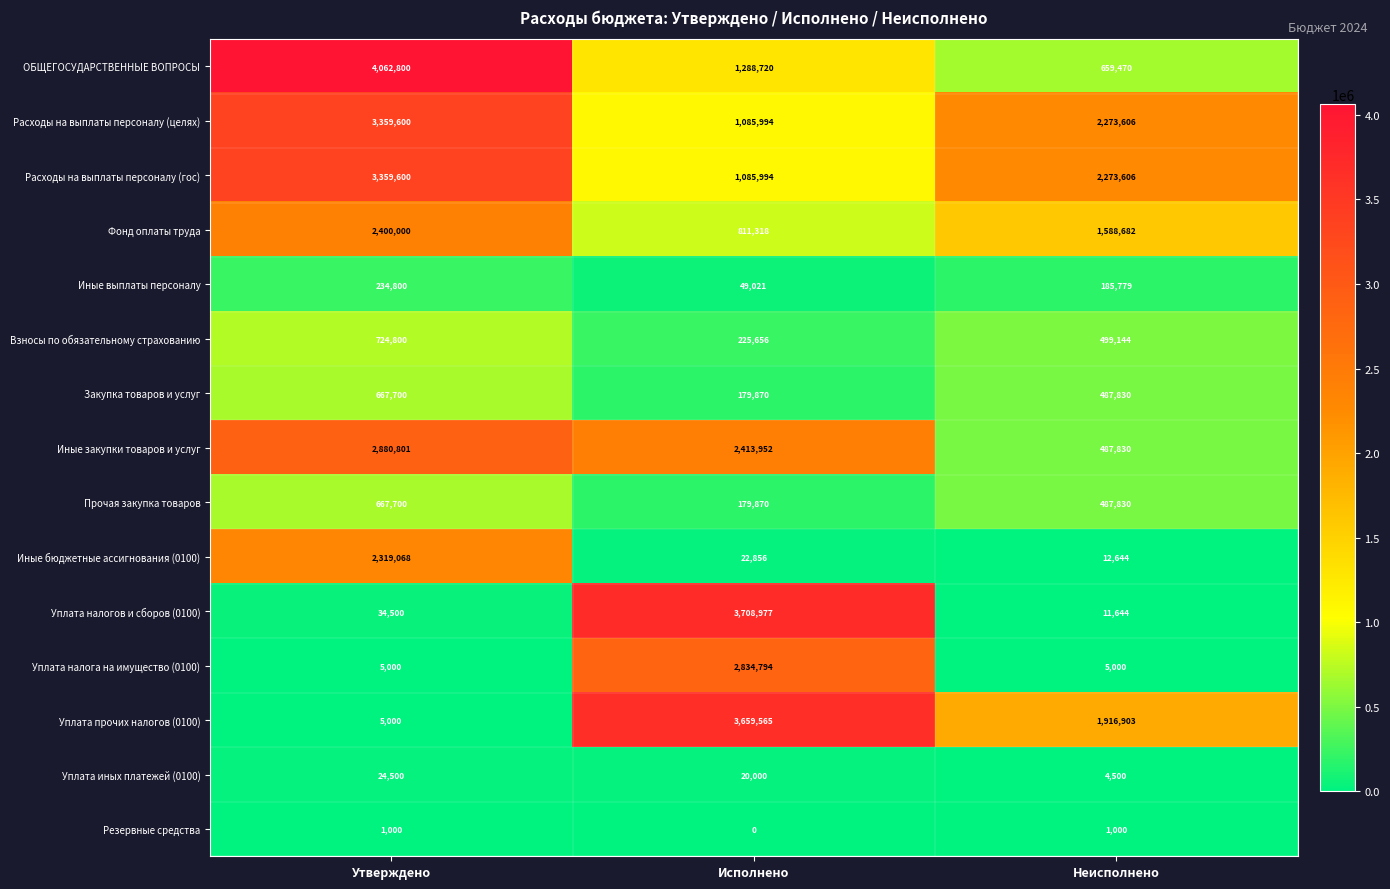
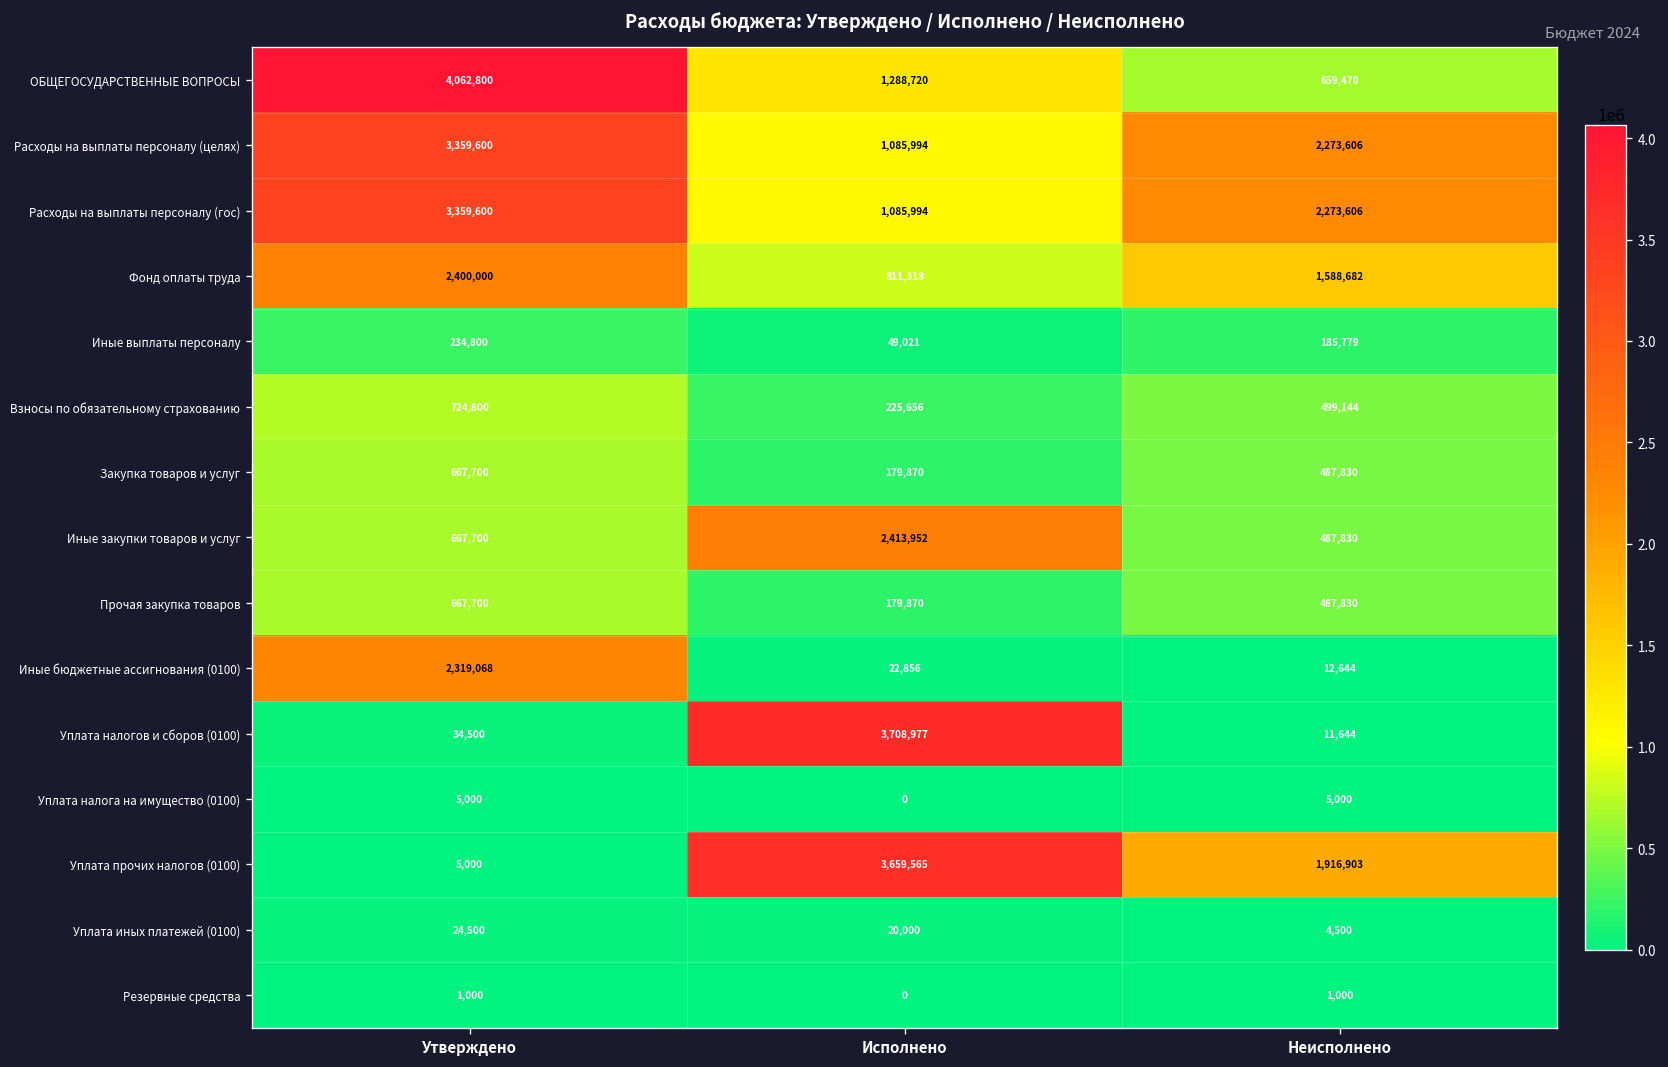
Иные закупки товаров и услуг, Утверждено: 2,880,801 -> 667,700
Уплата налога на имущество (0100), Исполнено: 2,834,794 -> 0
